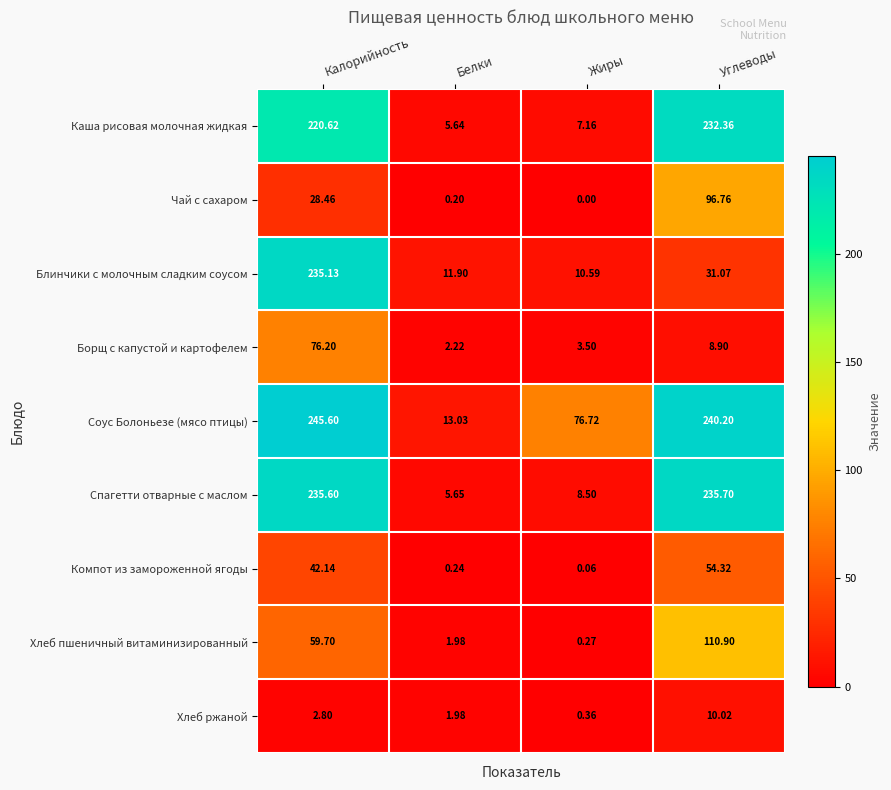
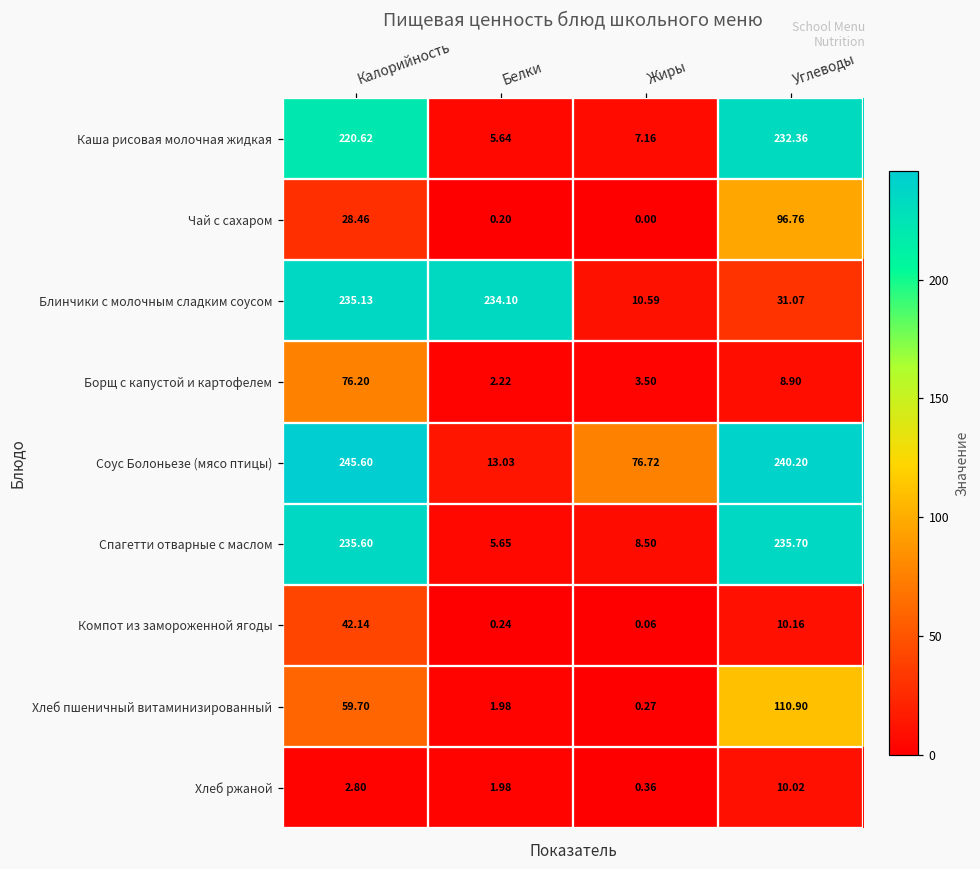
Блинчики с молочным сладким соусом, Белки: 11.90 -> 234.10
Компот из замороженной ягоды, Углеводы: 54.32 -> 10.16
